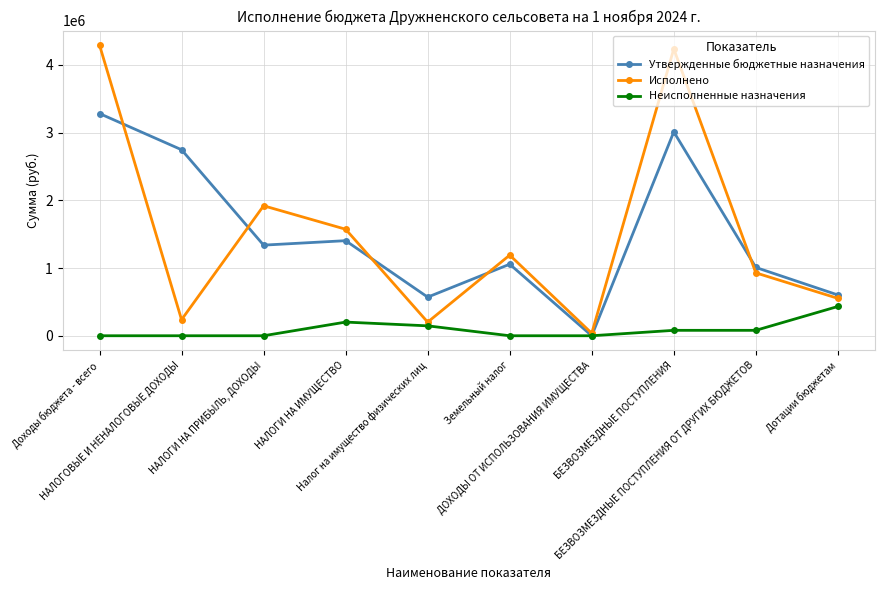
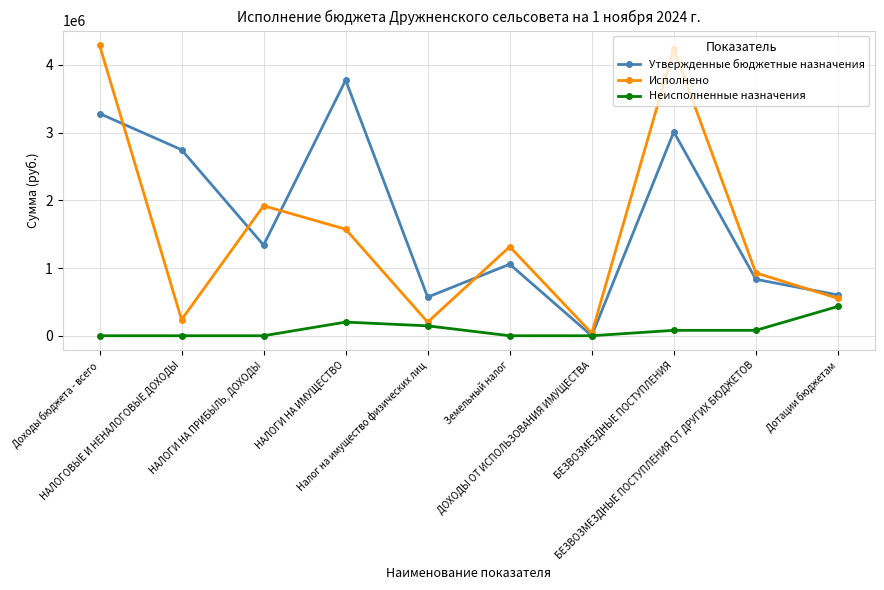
Утвержденные бюджетные назначения, НАЛОГИ НА ИМУЩЕСТВО: 1400000 -> 3800000
Исполнено, Земельный налог: 1200000 -> 1300000
Утвержденные бюджетные назначения, БЕЗВОЗМЕЗДНЫЕ ПОСТУПЛЕНИЯ ОТ ДРУГИХ БЮДЖЕТОВ: 1000000 -> 800000
